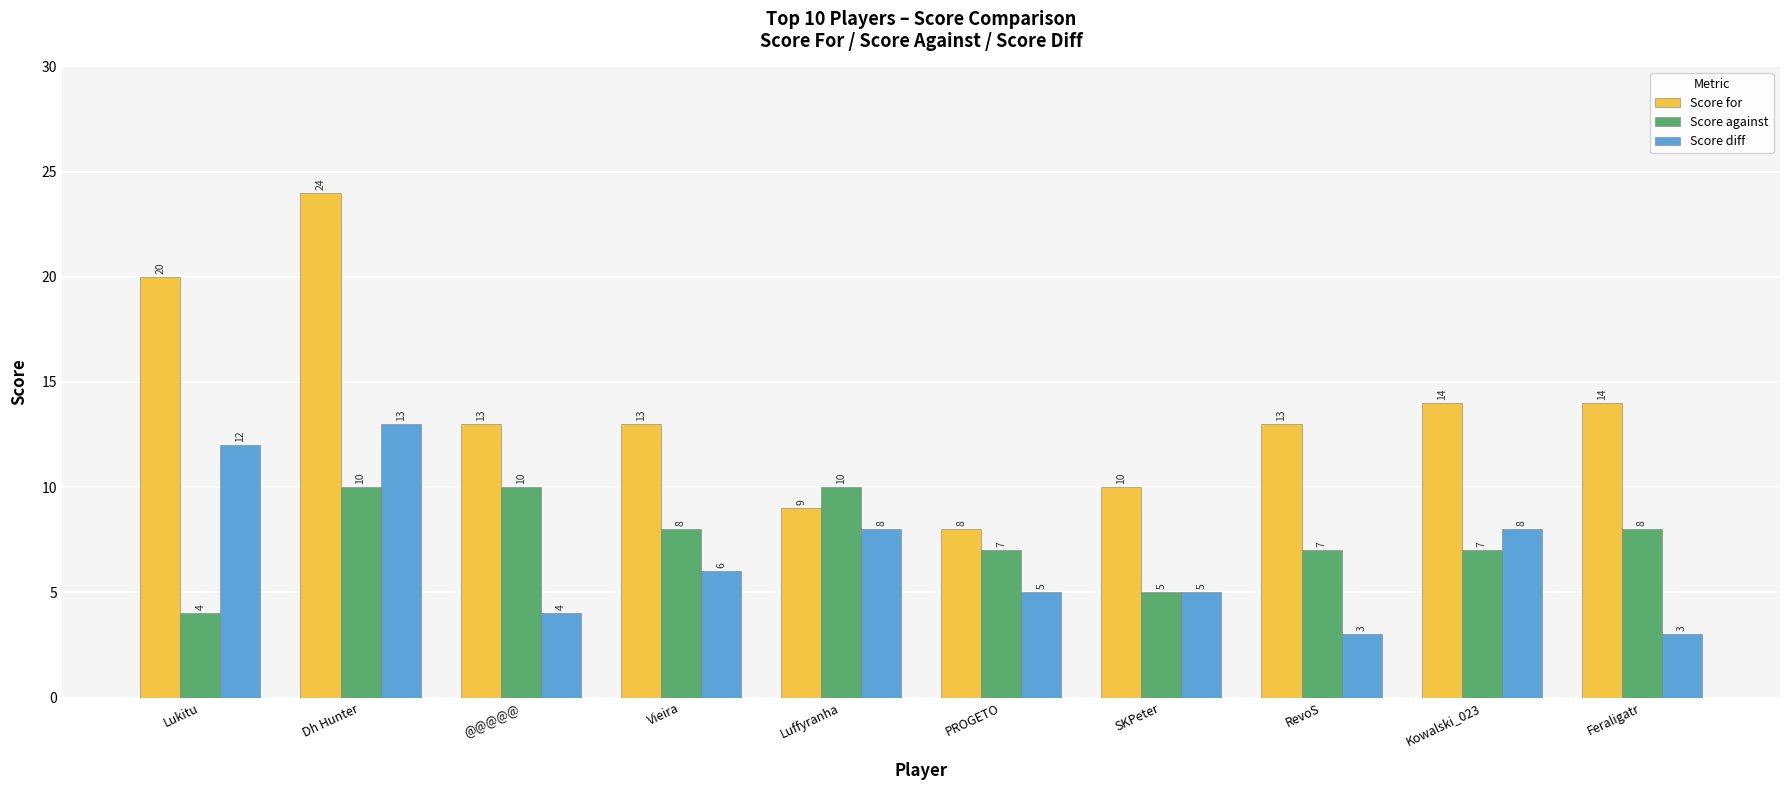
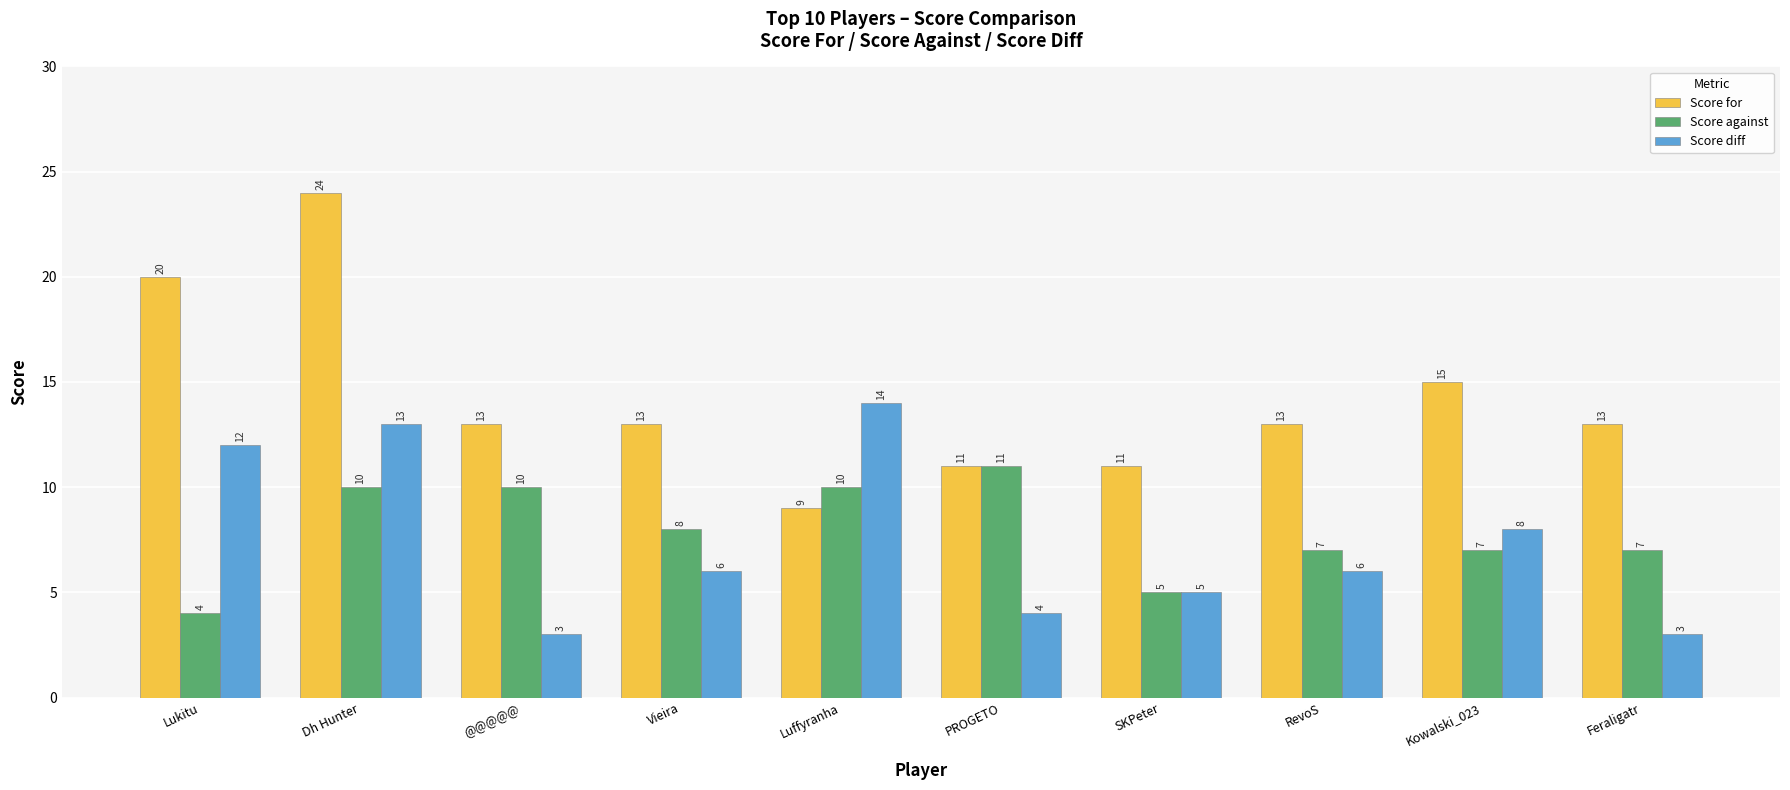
Score diff, @@@@@: 4 -> 3
Score diff, Luffyranha: 8 -> 14
Score for, PROGETO: 8 -> 11
Score against, PROGETO: 7 -> 11
Score diff, PROGETO: 5 -> 4
Score for, SKPeter: 10 -> 11
Score diff, RevoS: 3 -> 6
Score for, Kowalski_023: 14 -> 15
Score for, Feraligatr: 14 -> 13
Score against, Feraligatr: 8 -> 7
